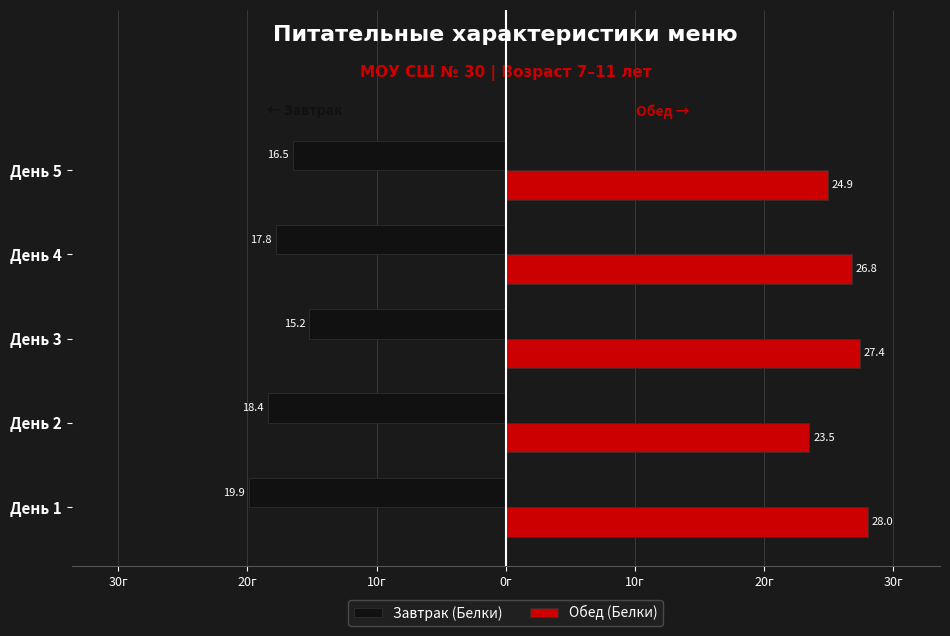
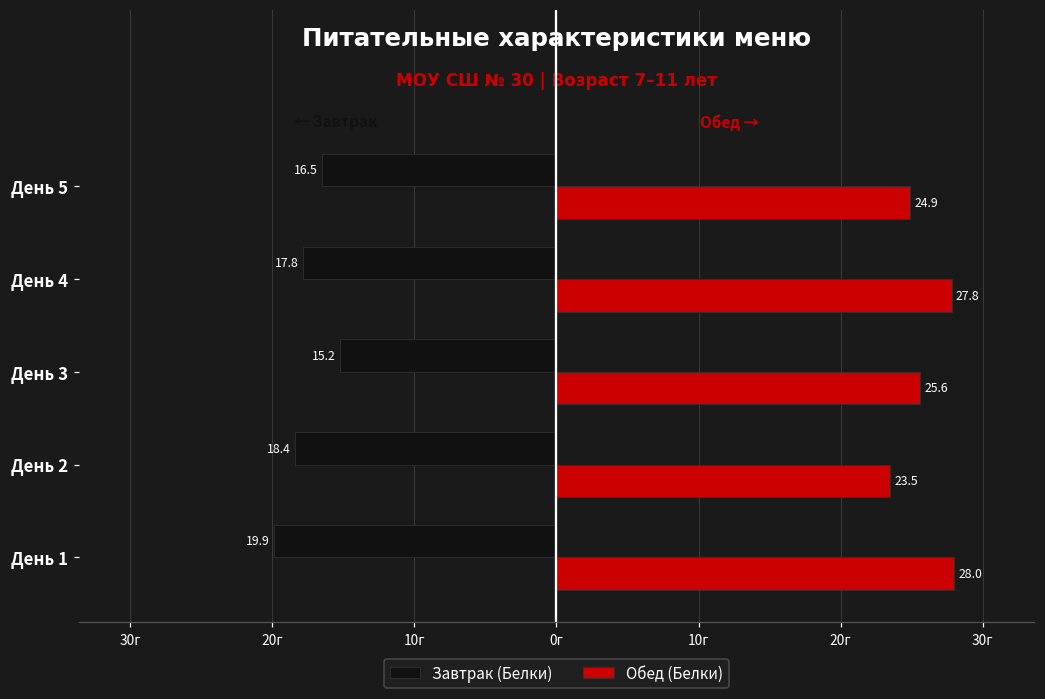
Обед (Белки), День 4: 26.8 -> 27.8
Обед (Белки), День 3: 27.4 -> 25.6
